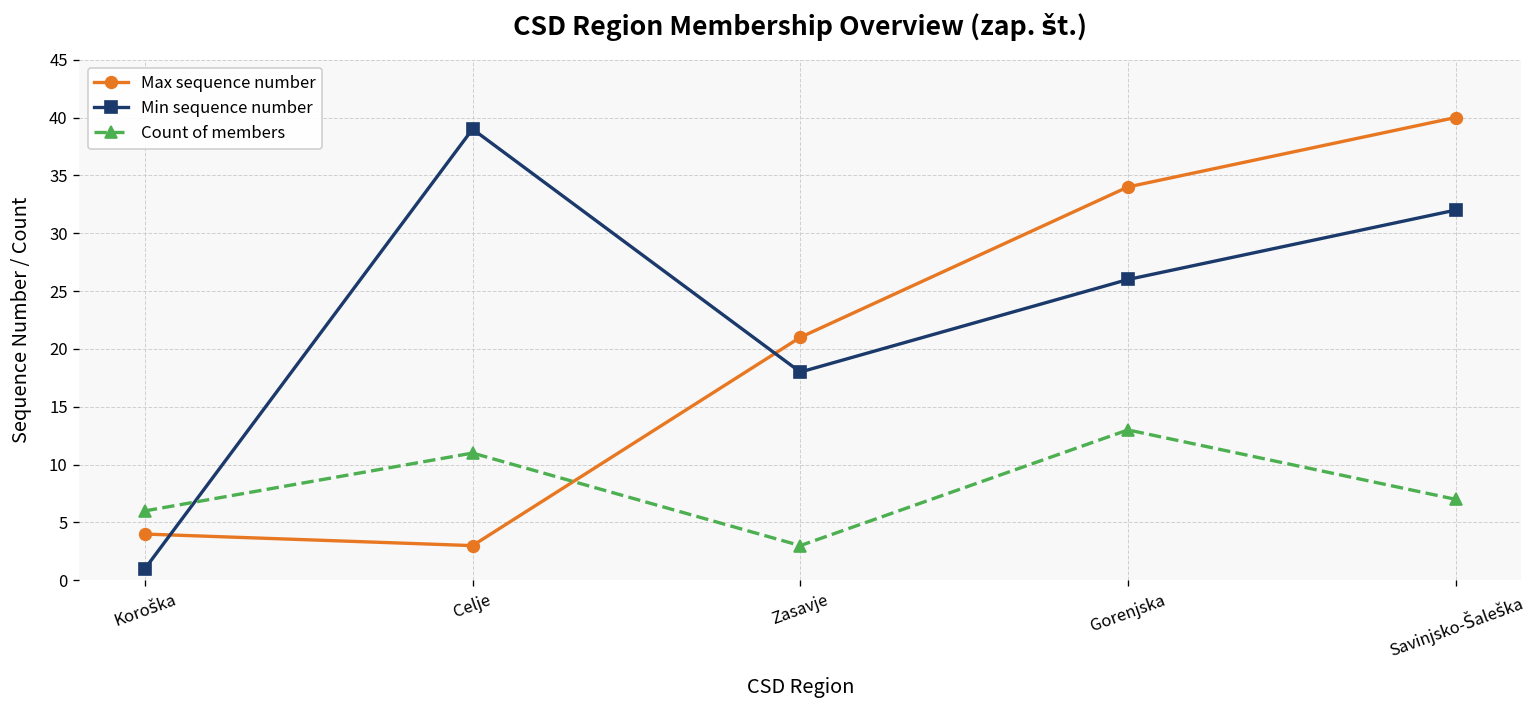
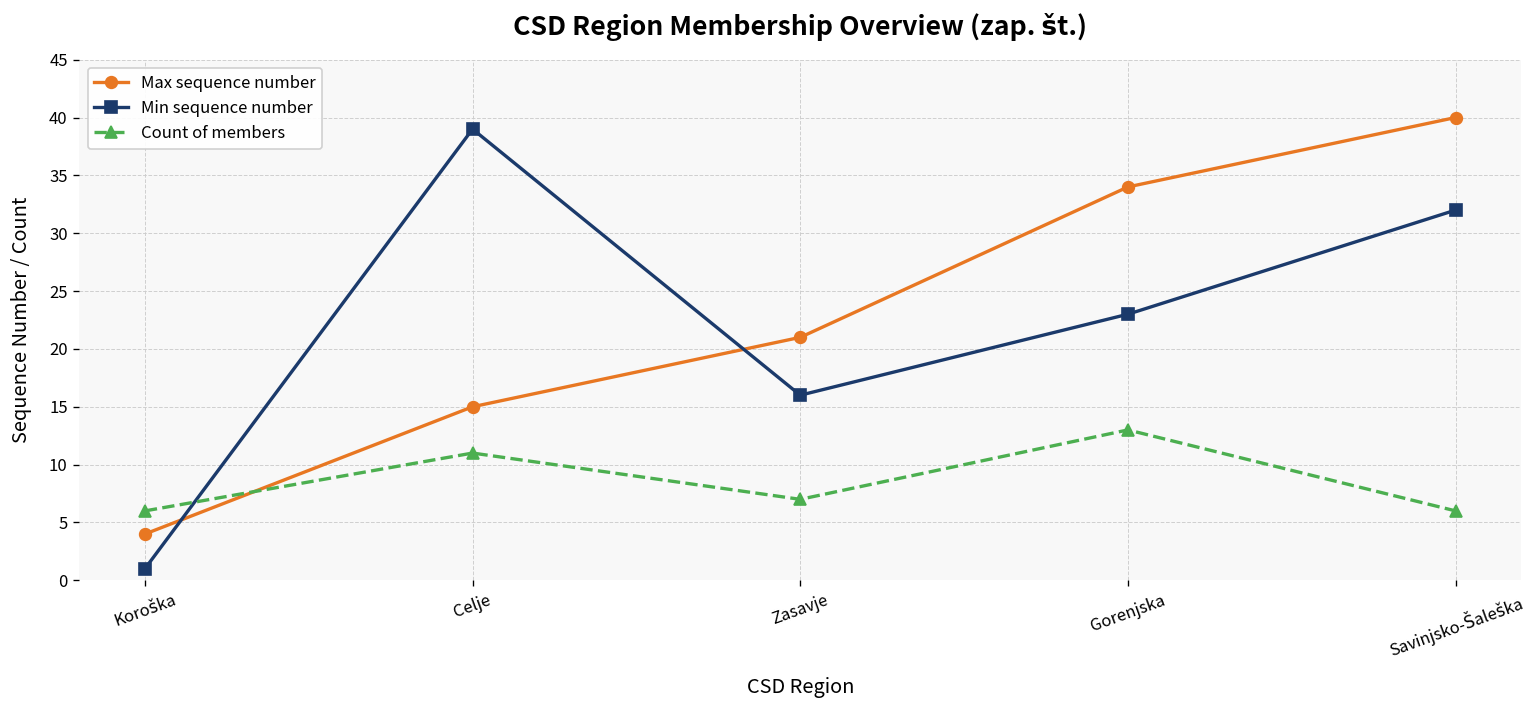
Max sequence number, Celje: 3 -> 15
Min sequence number, Zasavje: 18 -> 16
Count of members, Zasavje: 3 -> 7
Min sequence number, Gorenjska: 26 -> 23
Count of members, Savinjsko-Šaleška: 7 -> 6
